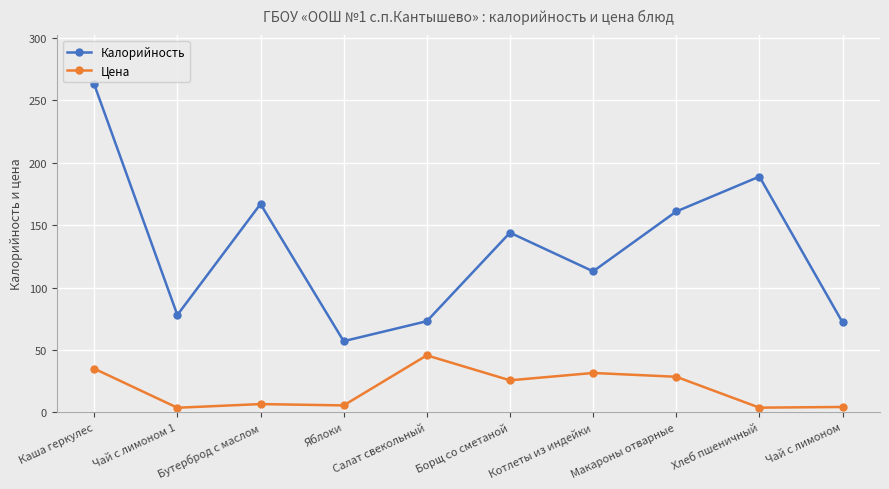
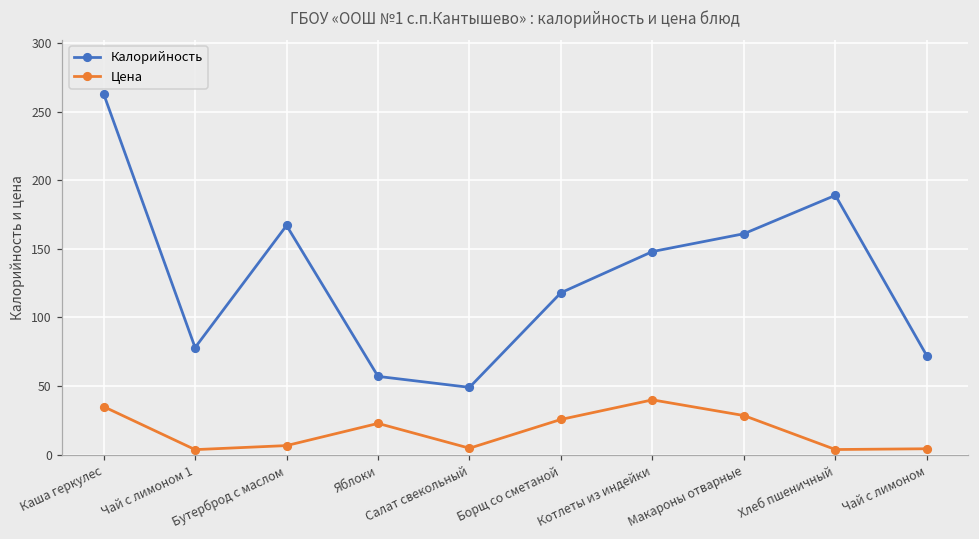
Цена, Яблоки: 5 -> 23
Калорийность, Салат свекольный: 73 -> 49
Цена, Салат свекольный: 46 -> 5
Калорийность, Борщ со сметаной: 144 -> 118
Калорийность, Котлеты из индейки: 113 -> 148
Цена, Котлеты из индейки: 32 -> 40
